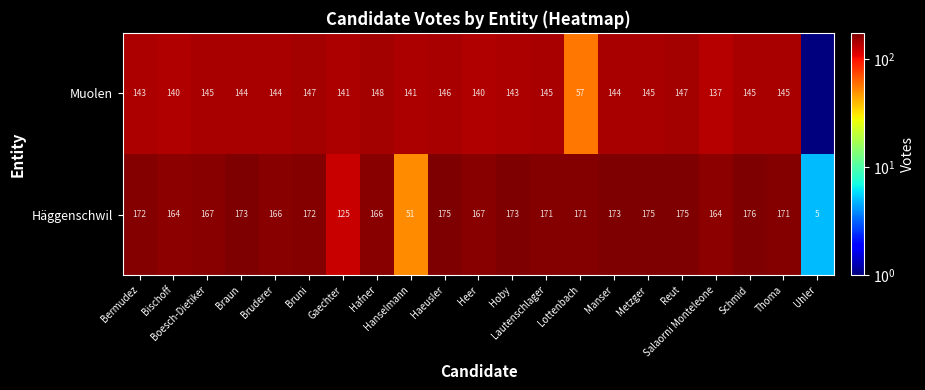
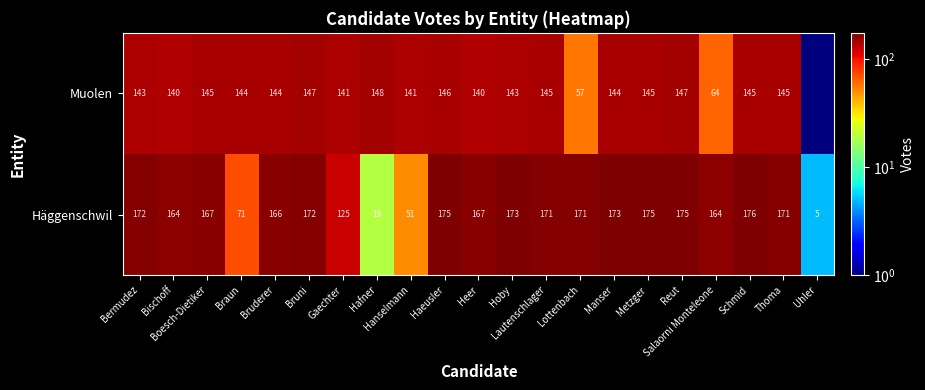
Muolen, Salaorni Monteleone: 137 -> 64
Häggenschwil, Braun: 173 -> 71
Häggenschwil, Hafner: 166 -> 19
